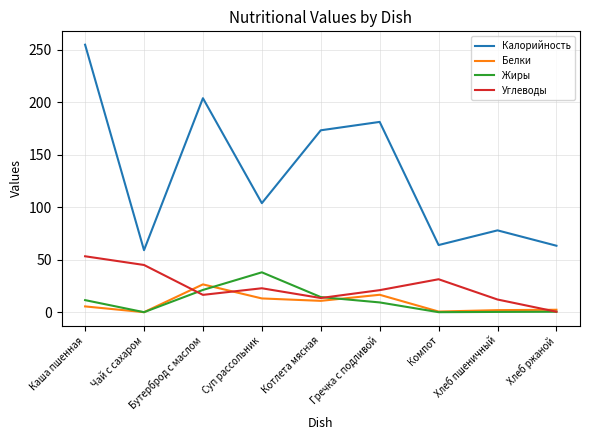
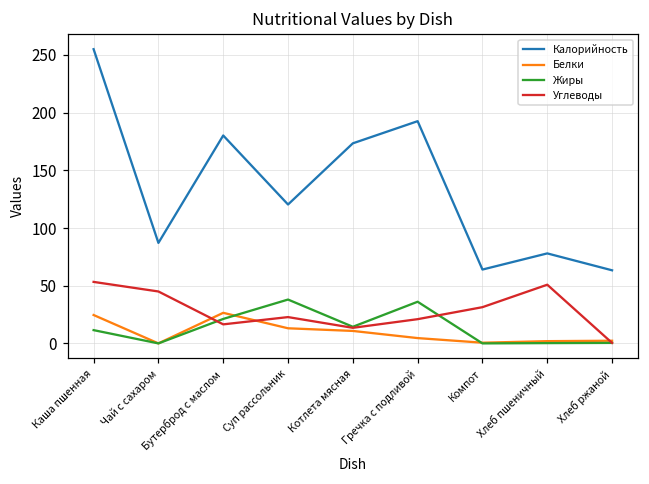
Белки, Каша пшенная: 6 -> 25
Калорийность, Чай с сахаром: 59 -> 87
Калорийность, Бутерброд с маслом: 204 -> 180
Калорийность, Суп рассольник: 104 -> 120
Калорийность, Гречка с подливой: 181 -> 193
Белки, Гречка с подливой: 17 -> 5
Жиры, Гречка с подливой: 9 -> 36
Углеводы, Хлеб пшеничный: 12 -> 51
